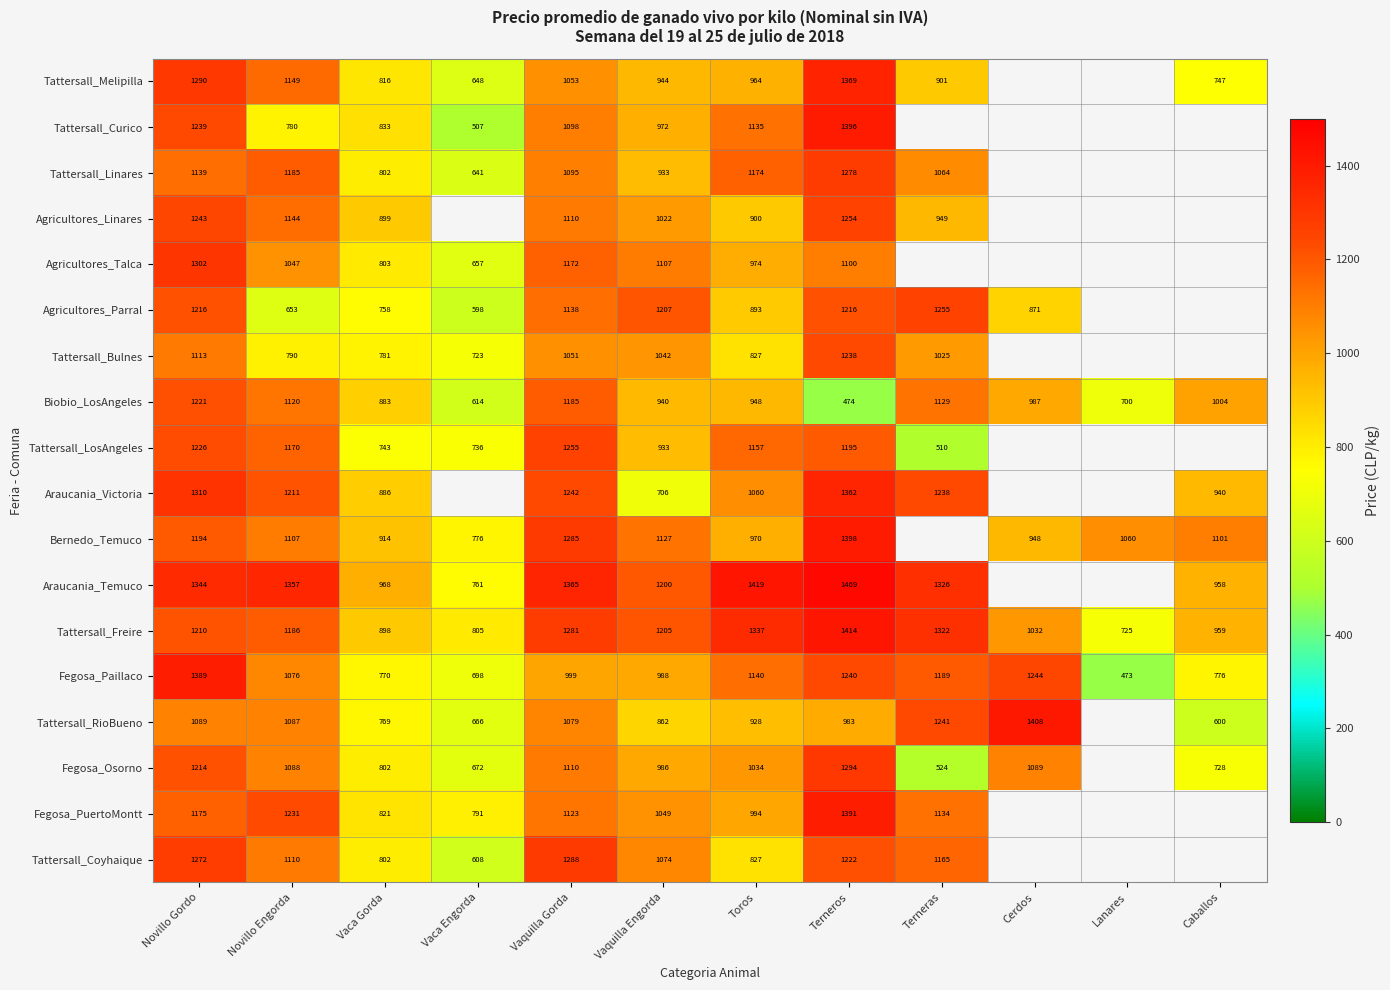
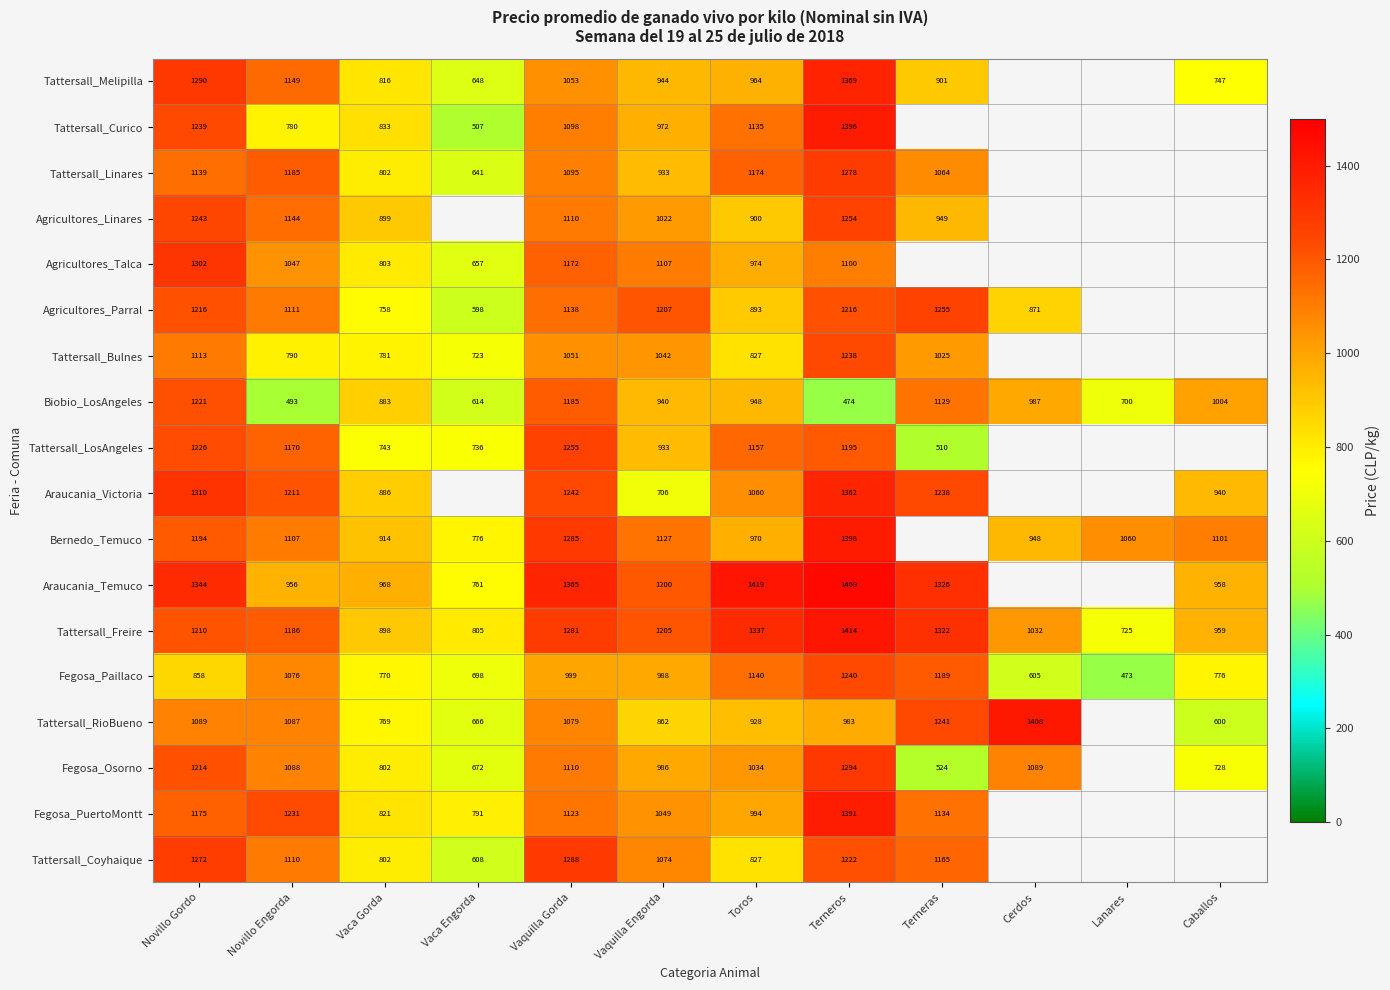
Agricultores_Parral, Novillo Engorda: 653 -> 1111
Biobio_LosAngeles, Novillo Engorda: 1120 -> 493
Araucania_Temuco, Novillo Engorda: 1357 -> 956
Fegosa_Paillaco, Novillo Gordo: 1389 -> 858
Fegosa_Paillaco, Cerdos: 1244 -> 605
